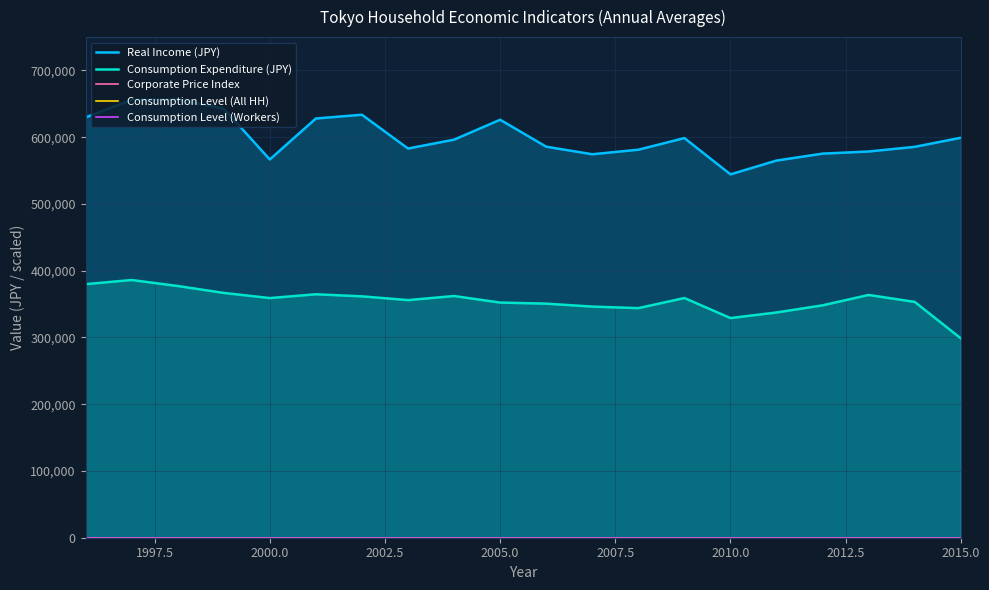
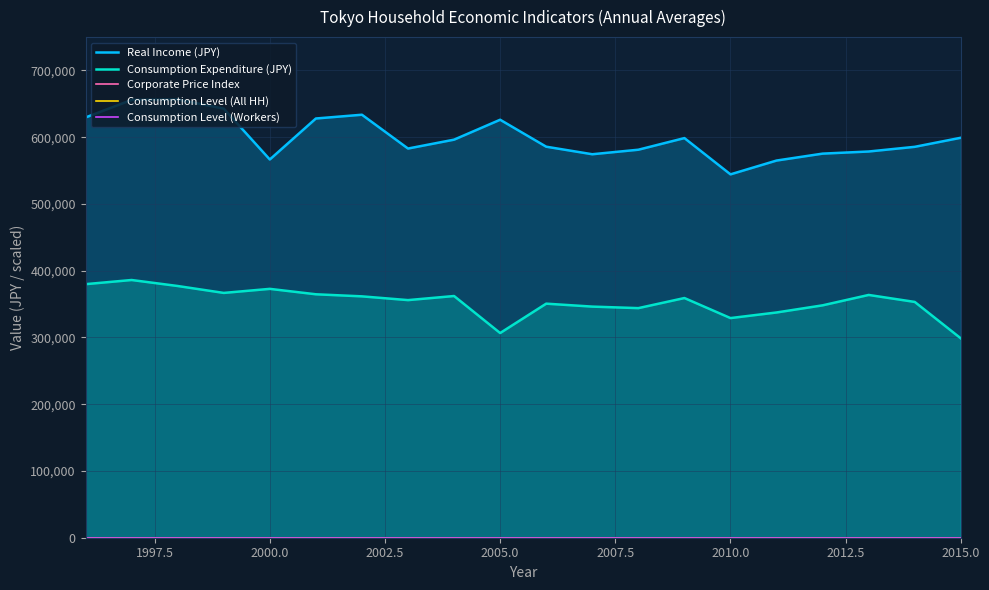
Consumption Expenditure (JPY), 2000.0: 360,000 -> 370,000
Consumption Expenditure (JPY), 2005.0: 350,000 -> 310,000
